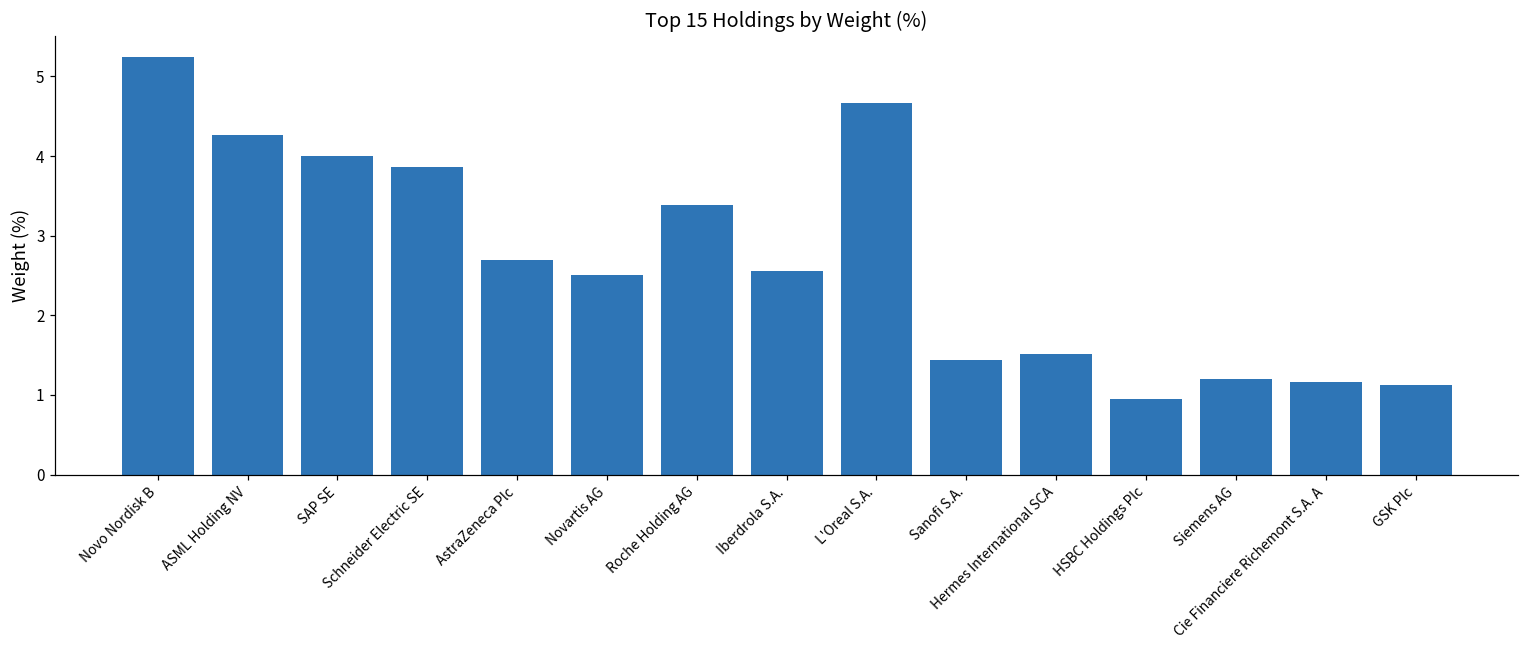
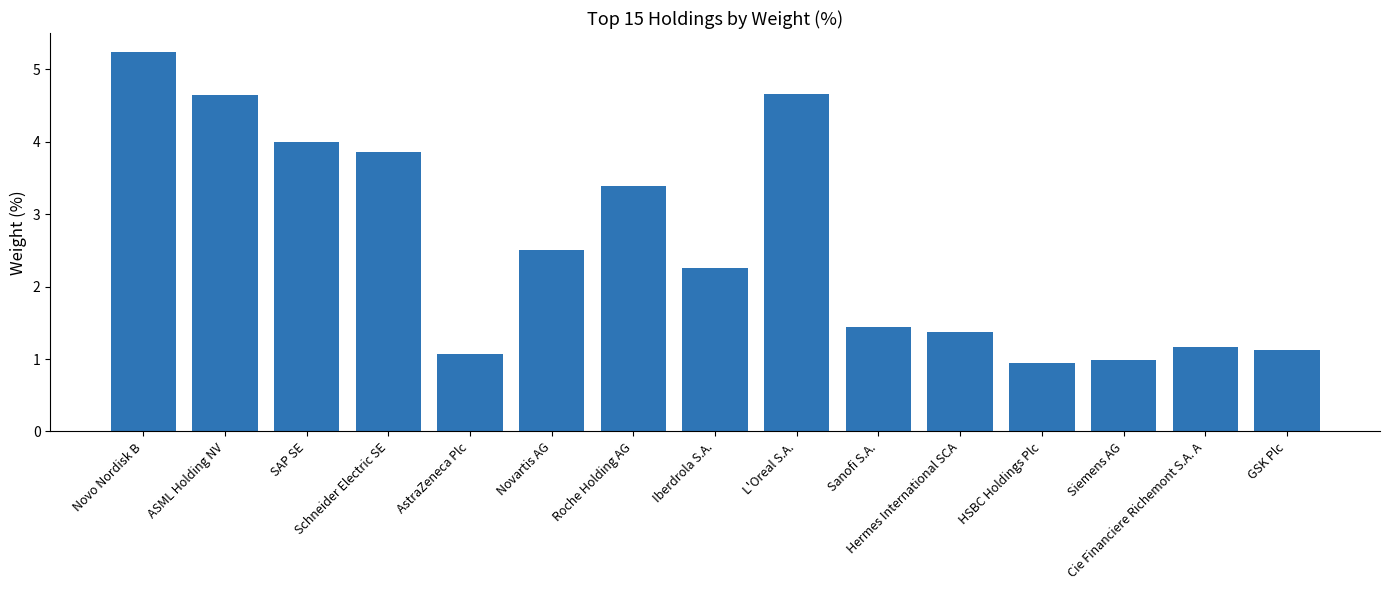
ASML Holding NV: 4.3 -> 4.6
AstraZeneca Plc: 2.7 -> 1.1
Iberdrola S.A.: 2.6 -> 2.3
Hermes International SCA: 1.5 -> 1.4
Siemens AG: 1.2 -> 1.0
